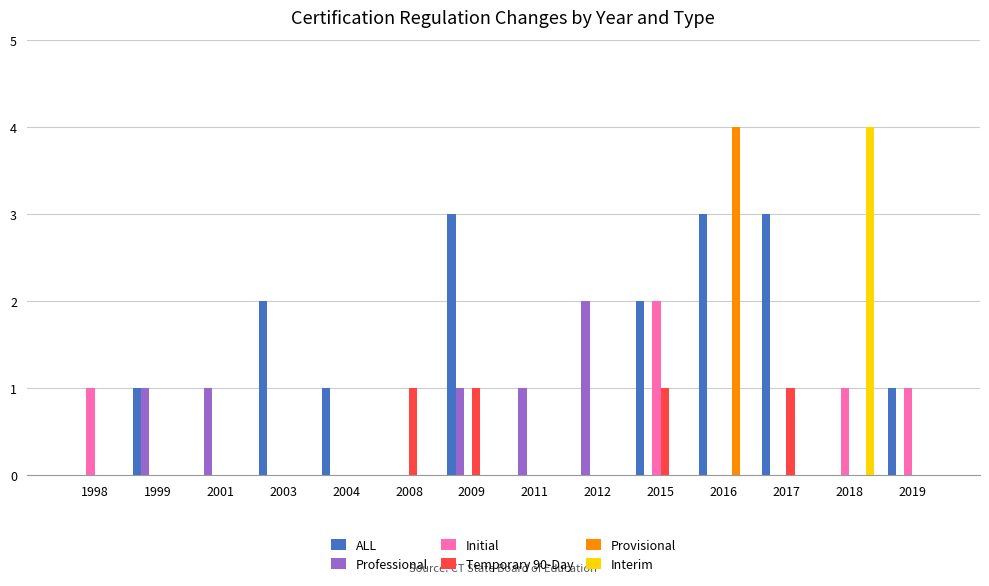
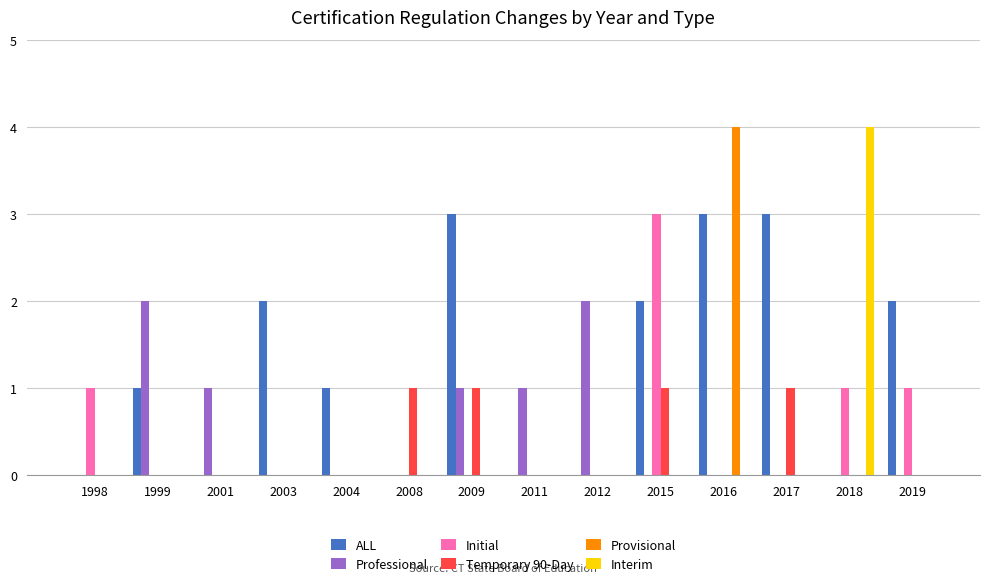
Professional, 1999: 1 -> 2
Initial, 2015: 2 -> 3
ALL, 2019: 1 -> 2
